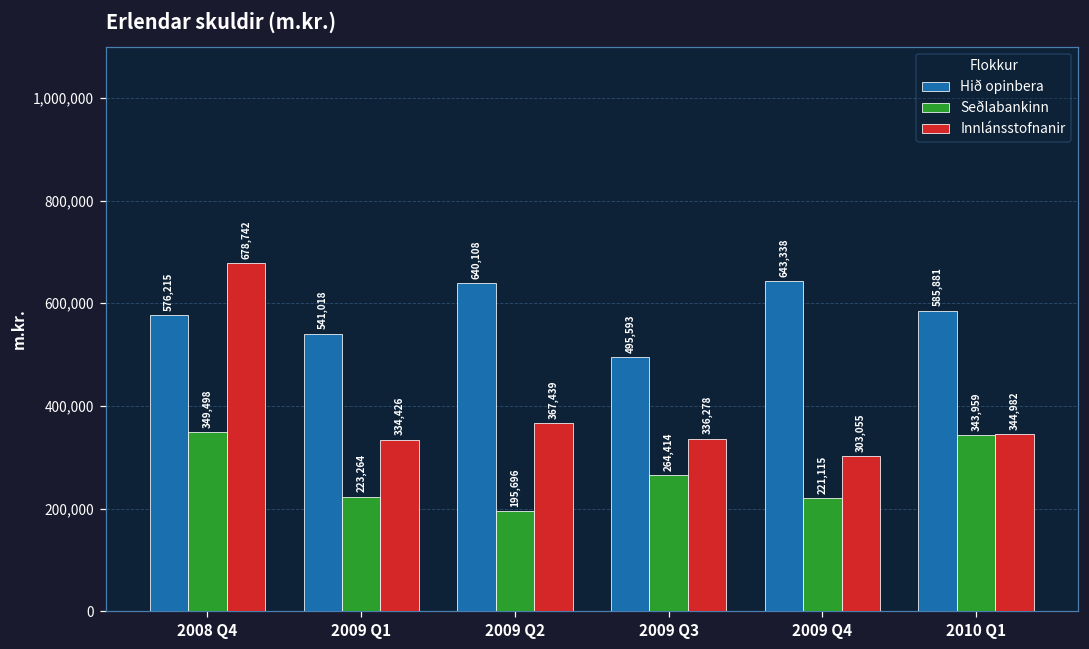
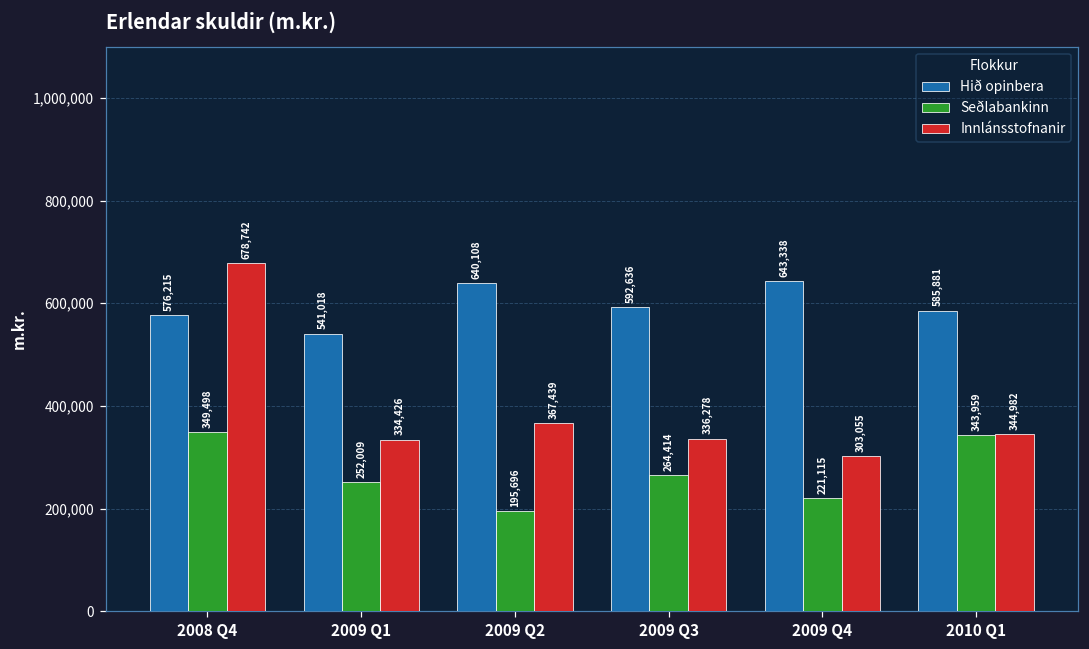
Seðlabankinn, 2009 Q1: 223,264 -> 252,009
Hið opinbera, 2009 Q3: 495,593 -> 592,636
